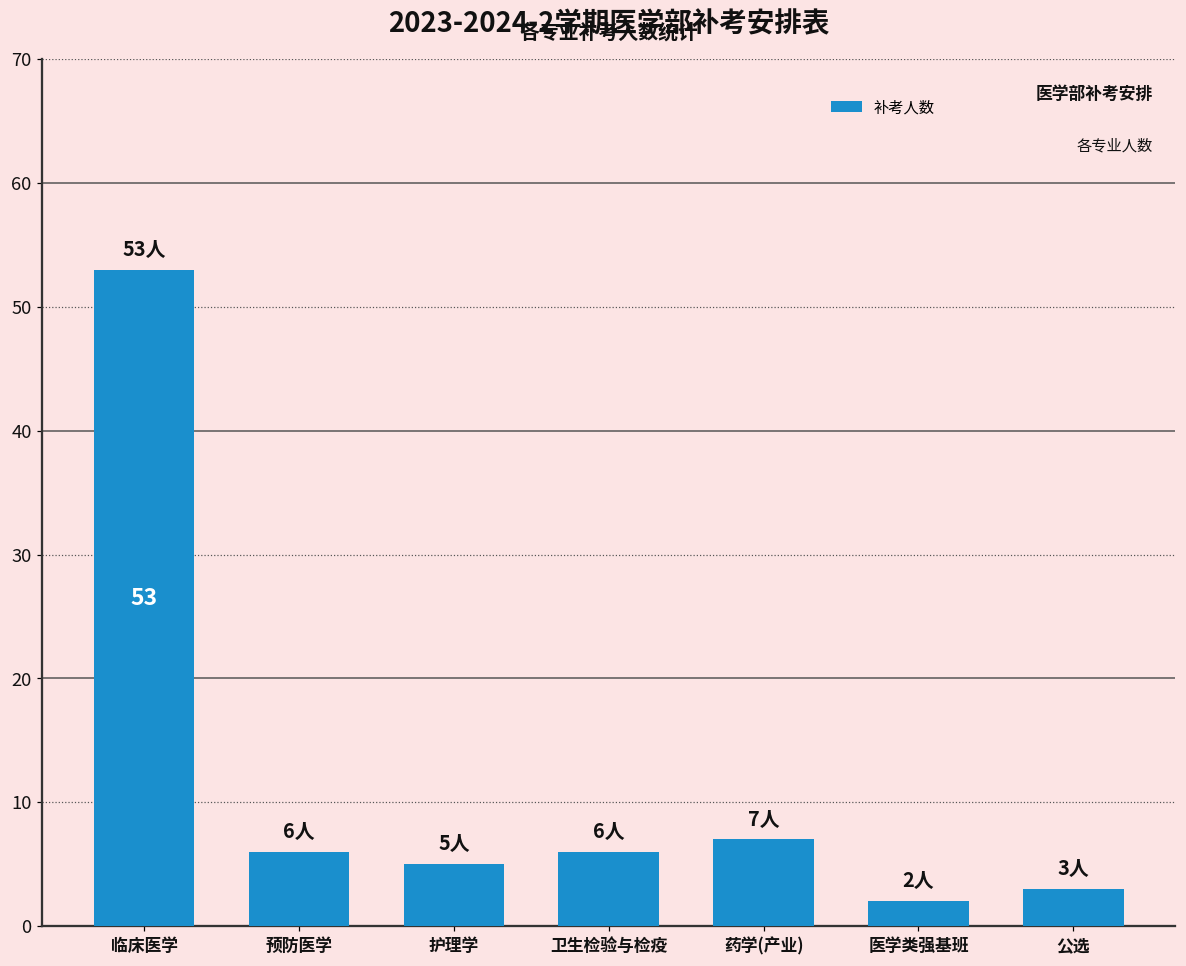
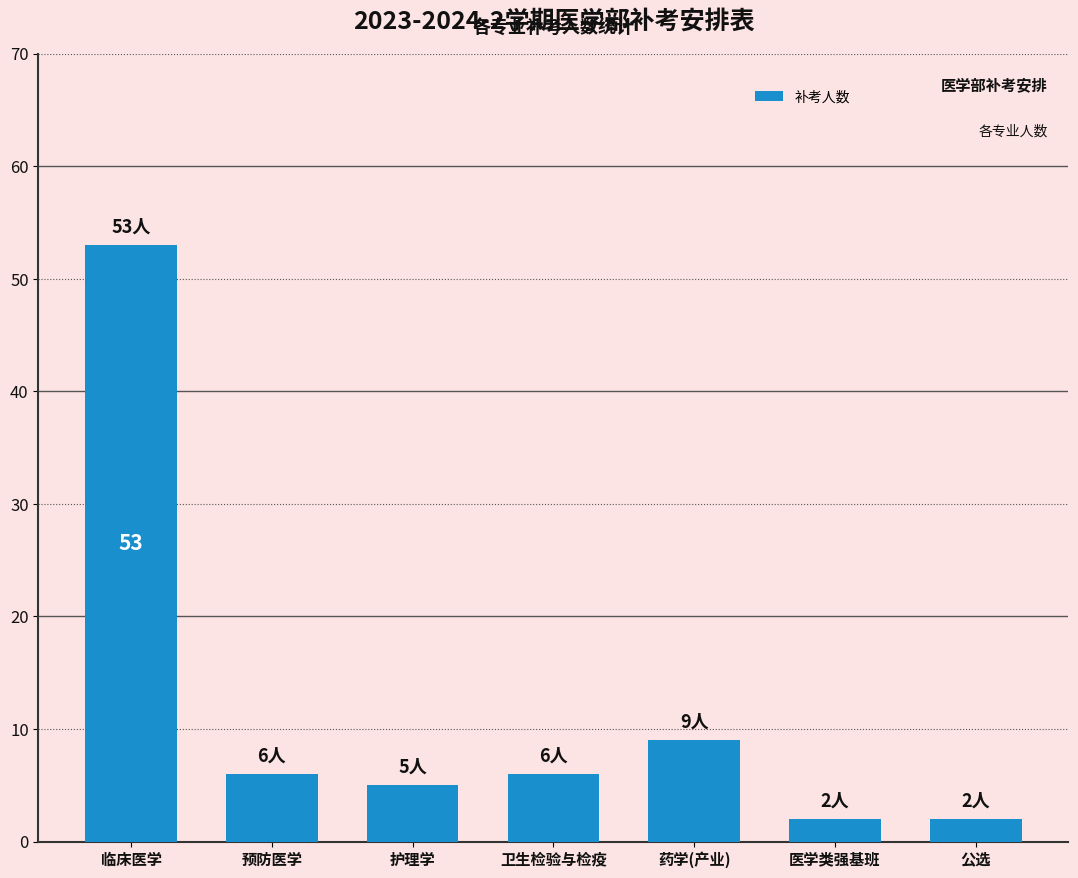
药学(产业): 7人 -> 9人
公选: 3人 -> 2人
